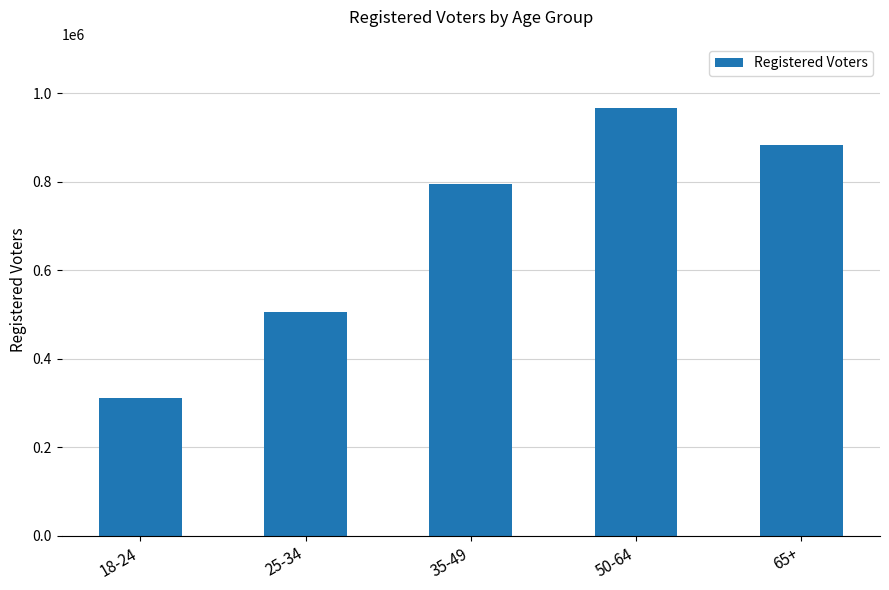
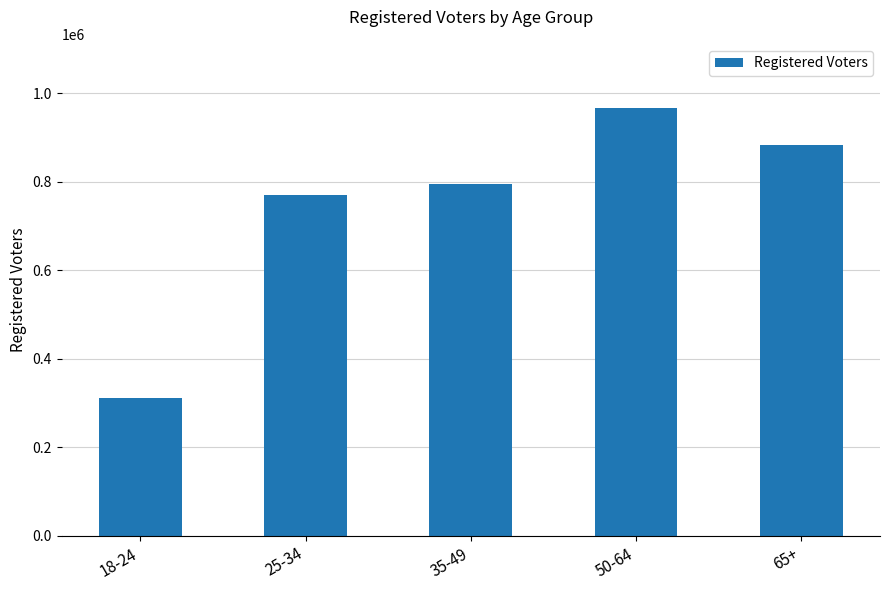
25-34: 510000 -> 770000
